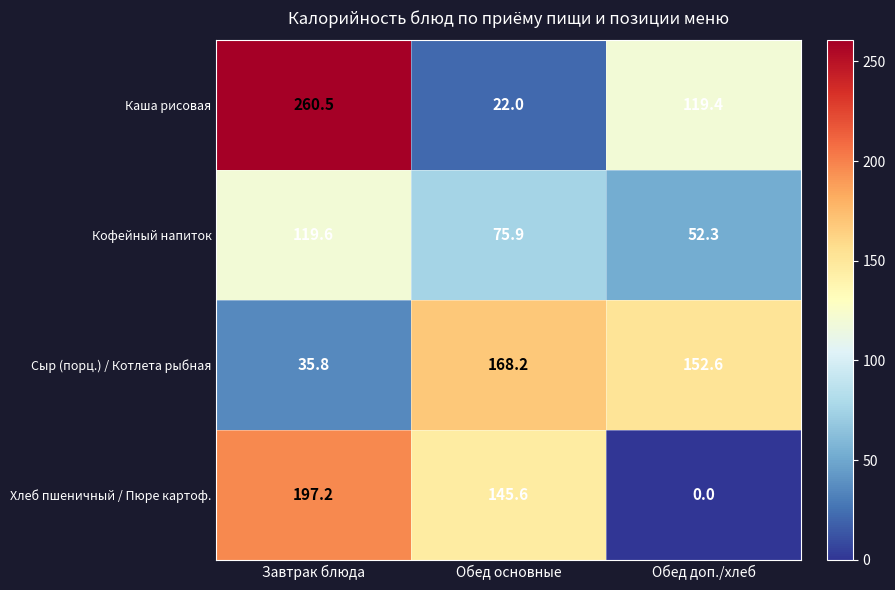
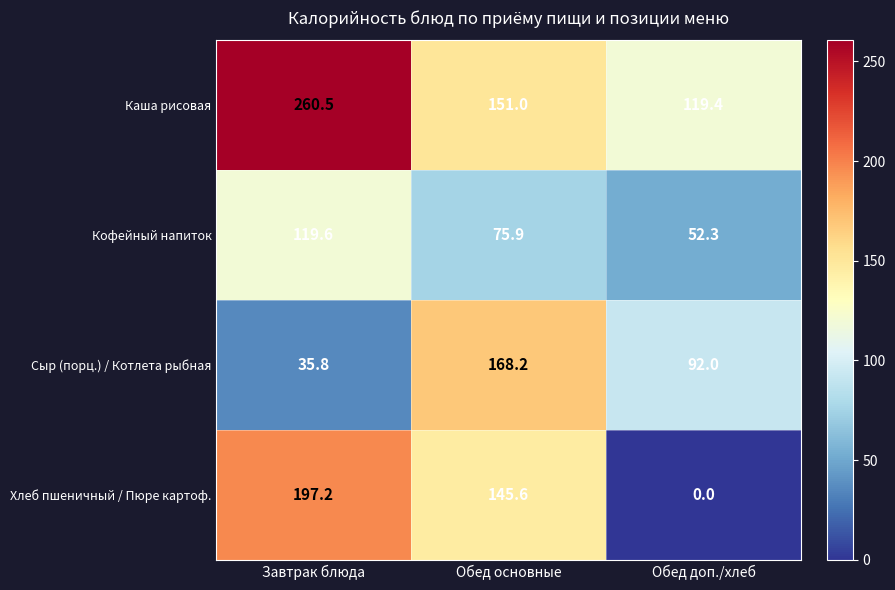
Каша рисовая, Обед основные: 22.0 -> 151.0
Сыр (порц.) / Котлета рыбная, Обед доп./хлеб: 152.6 -> 92.0
